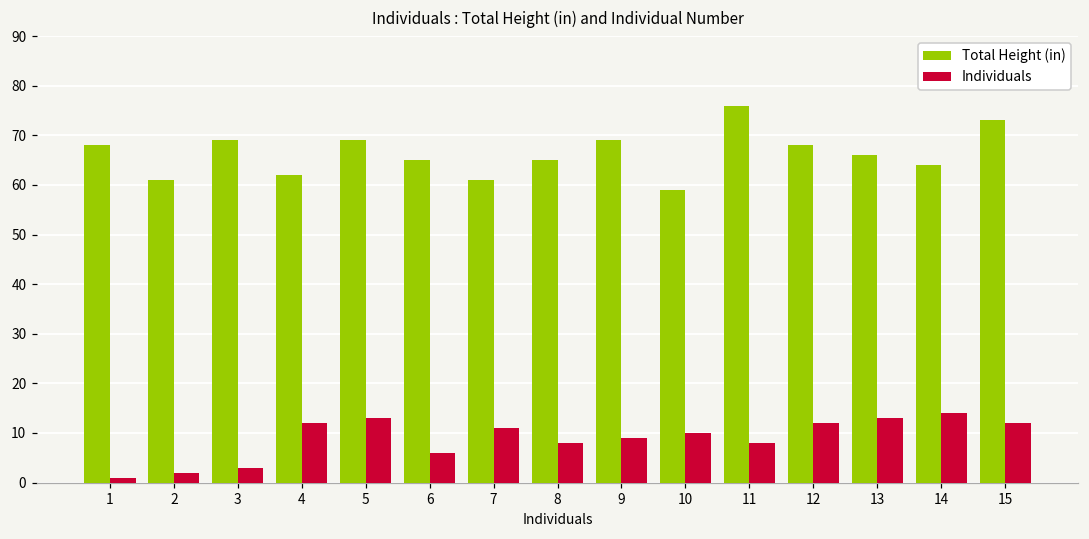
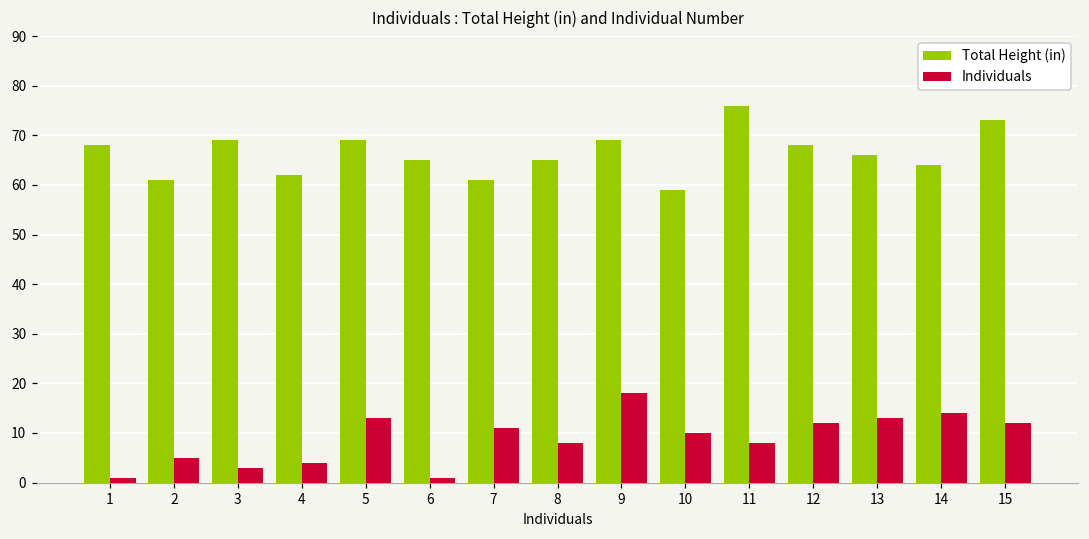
Individuals, 2: 2 -> 5
Individuals, 4: 12 -> 4
Individuals, 6: 6 -> 1
Individuals, 9: 9 -> 18
